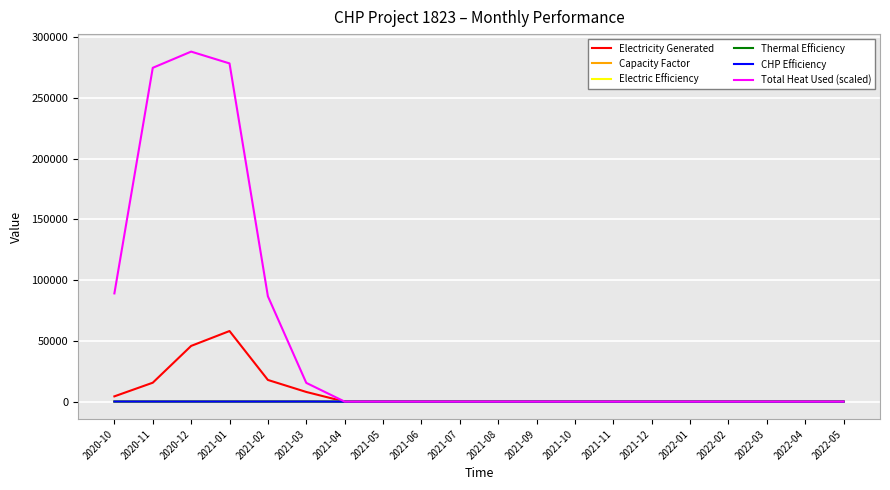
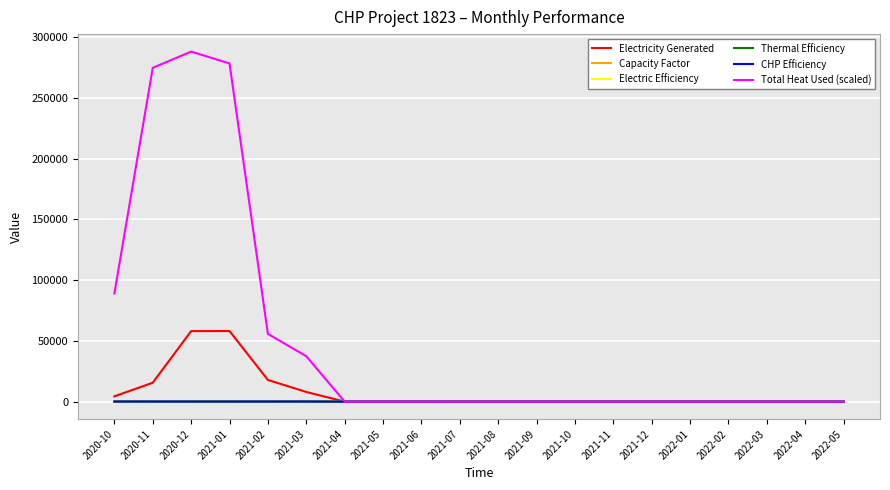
Electricity Generated, 2020-12: 46000 -> 58000
Total Heat Used (scaled), 2021-02: 87000 -> 56000
Total Heat Used (scaled), 2021-03: 15000 -> 37000
